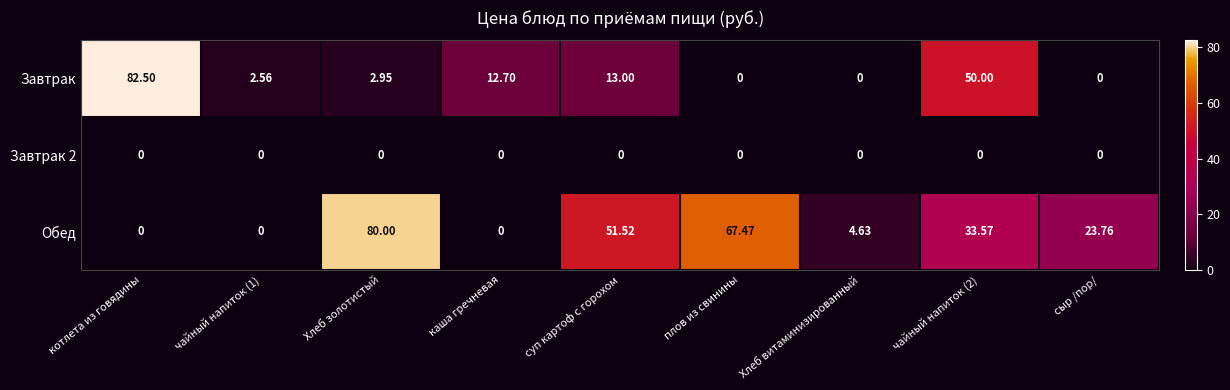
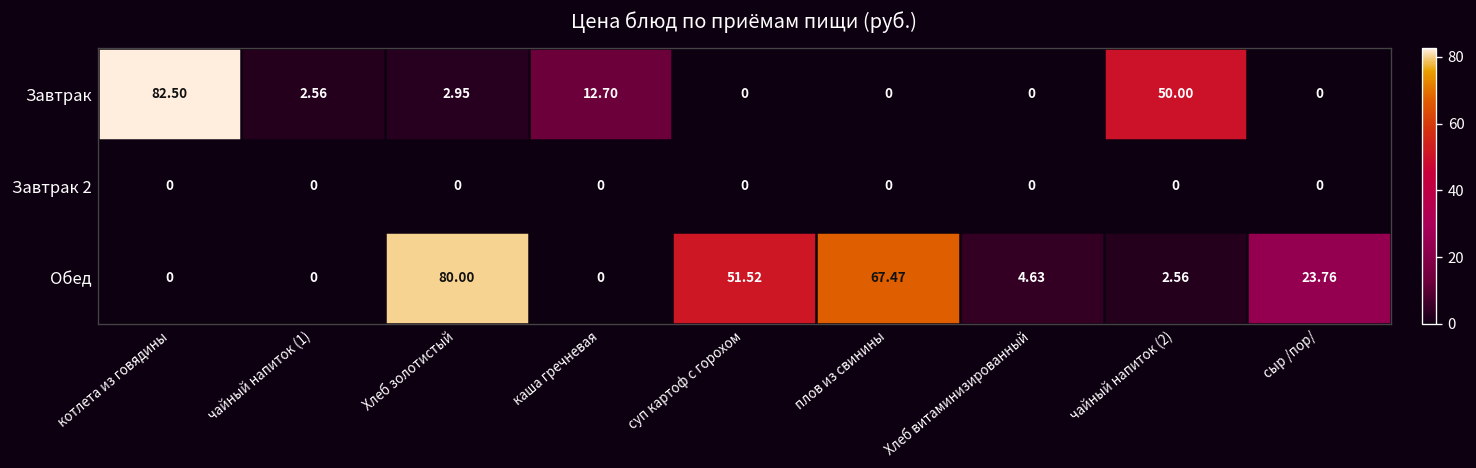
Завтрак, суп картоф с горохом: 13.00 -> 0
Обед, чайный напиток (2): 33.57 -> 2.56
